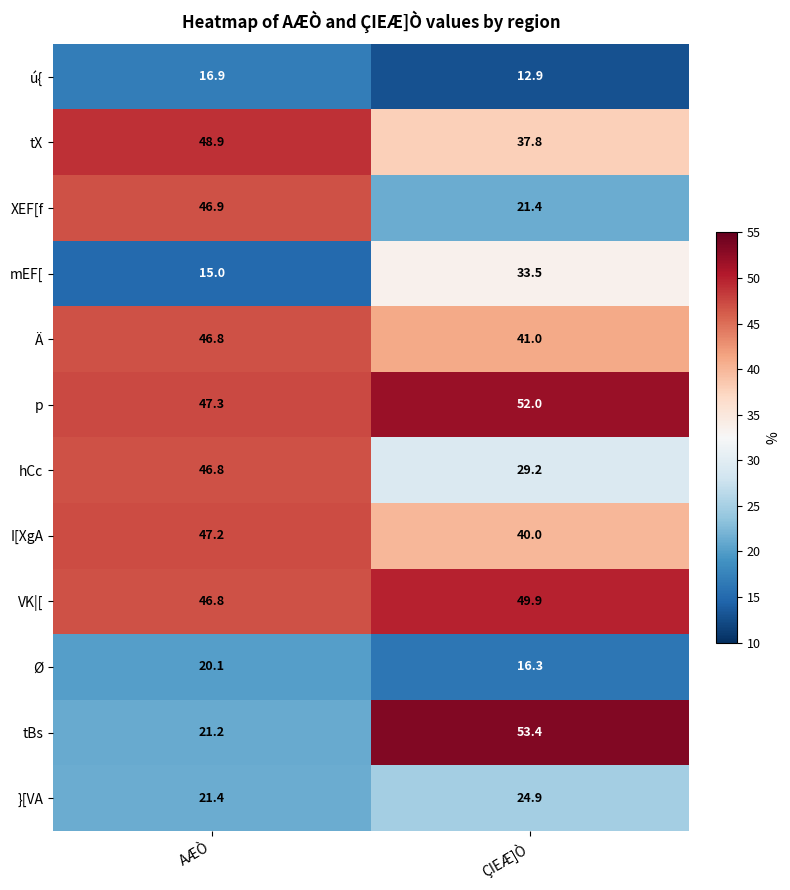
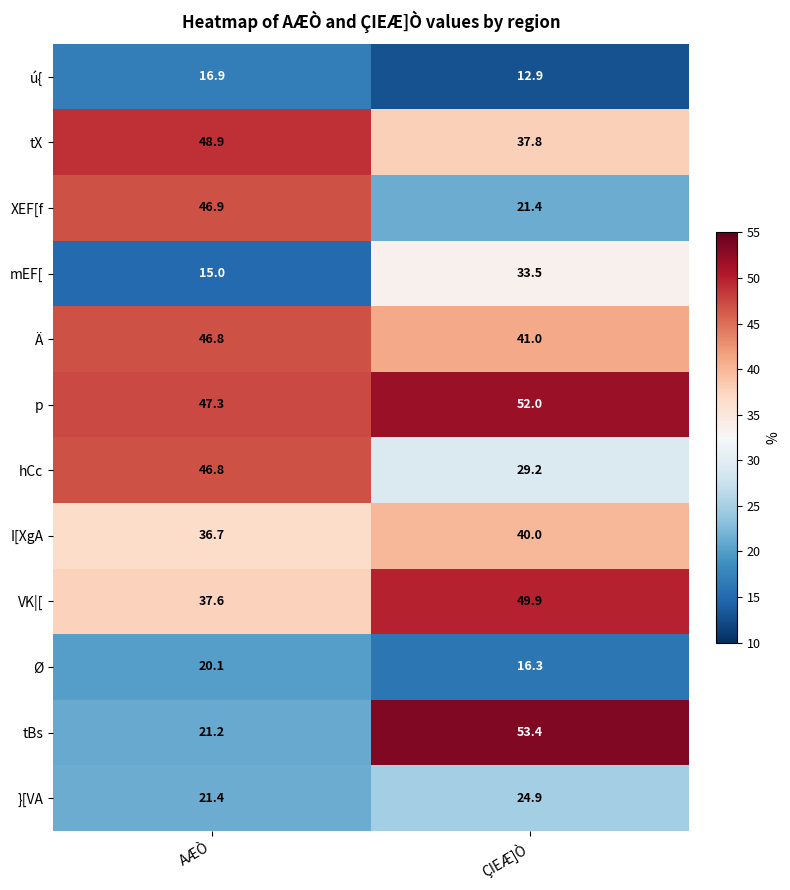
I[XgA, AÆÒ: 47.2 -> 36.7
VK|[, AÆÒ: 46.8 -> 37.6
